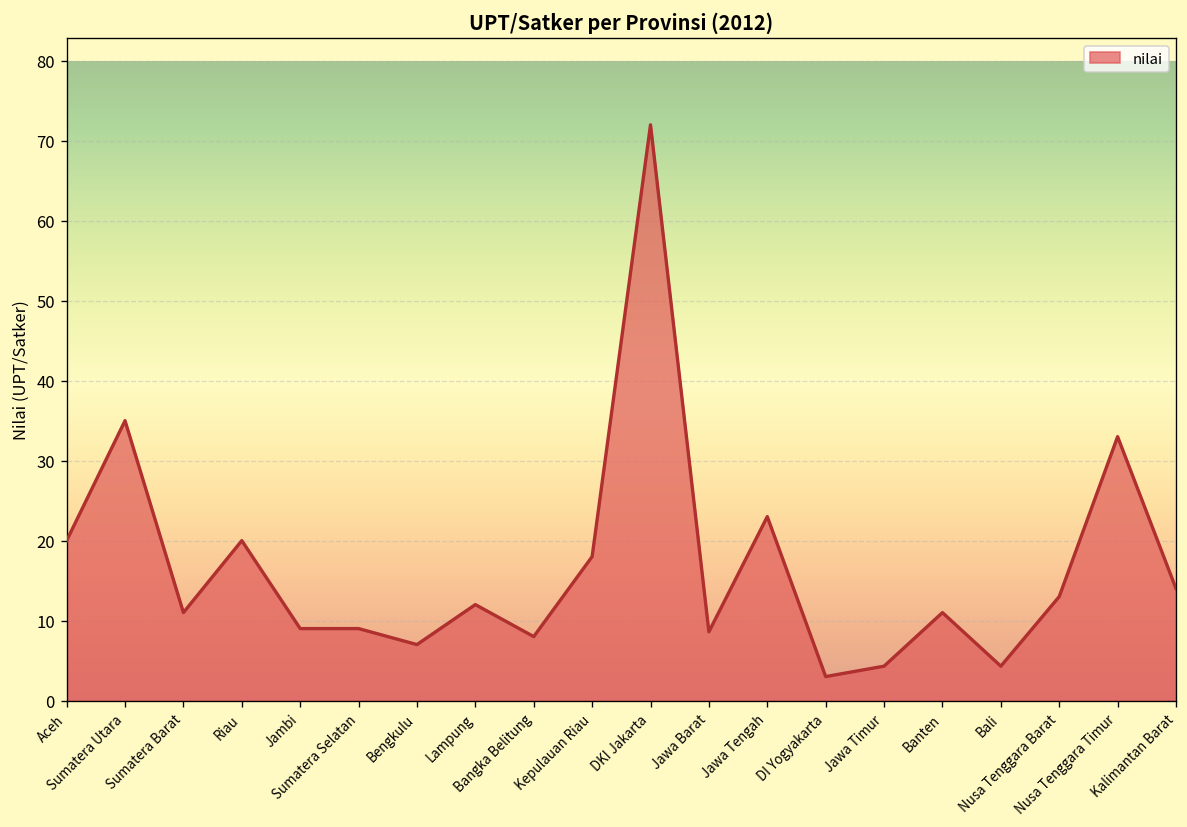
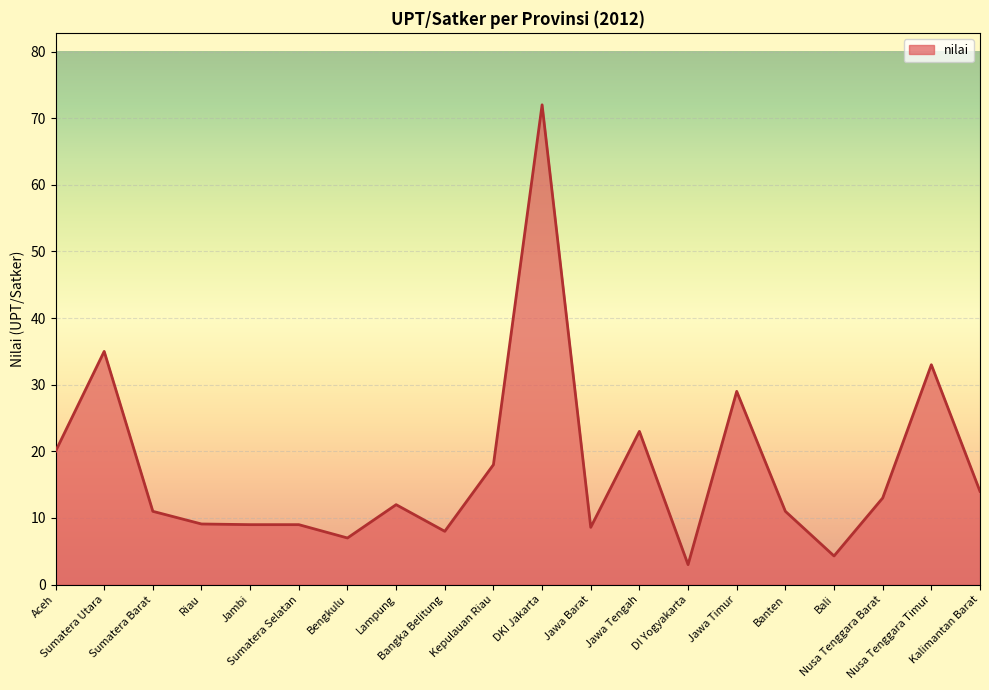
Riau: 20 -> 9
Jawa Timur: 4 -> 29
